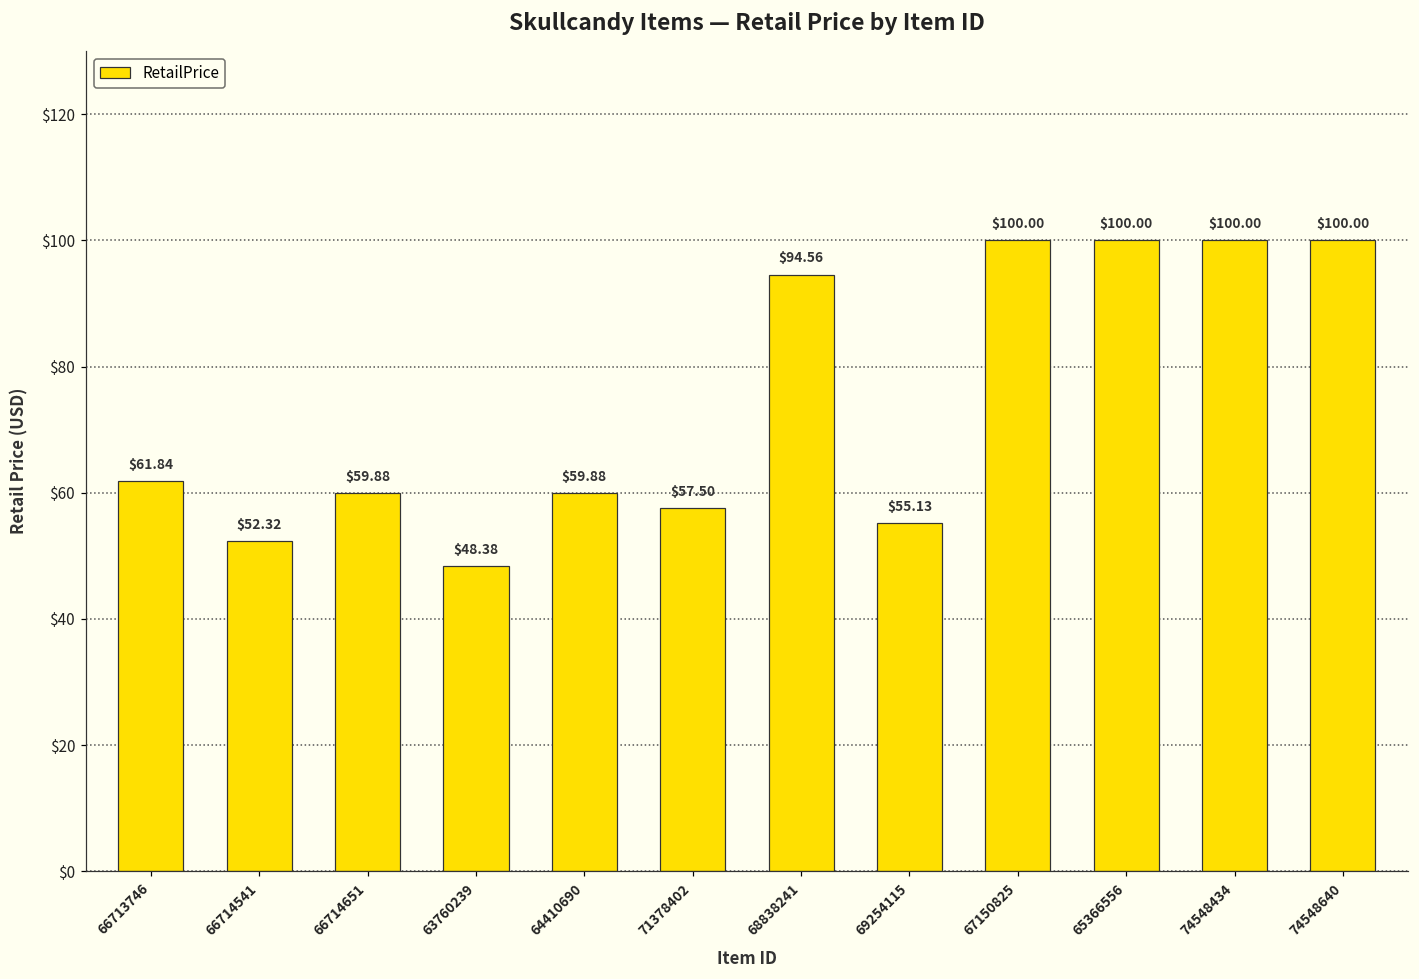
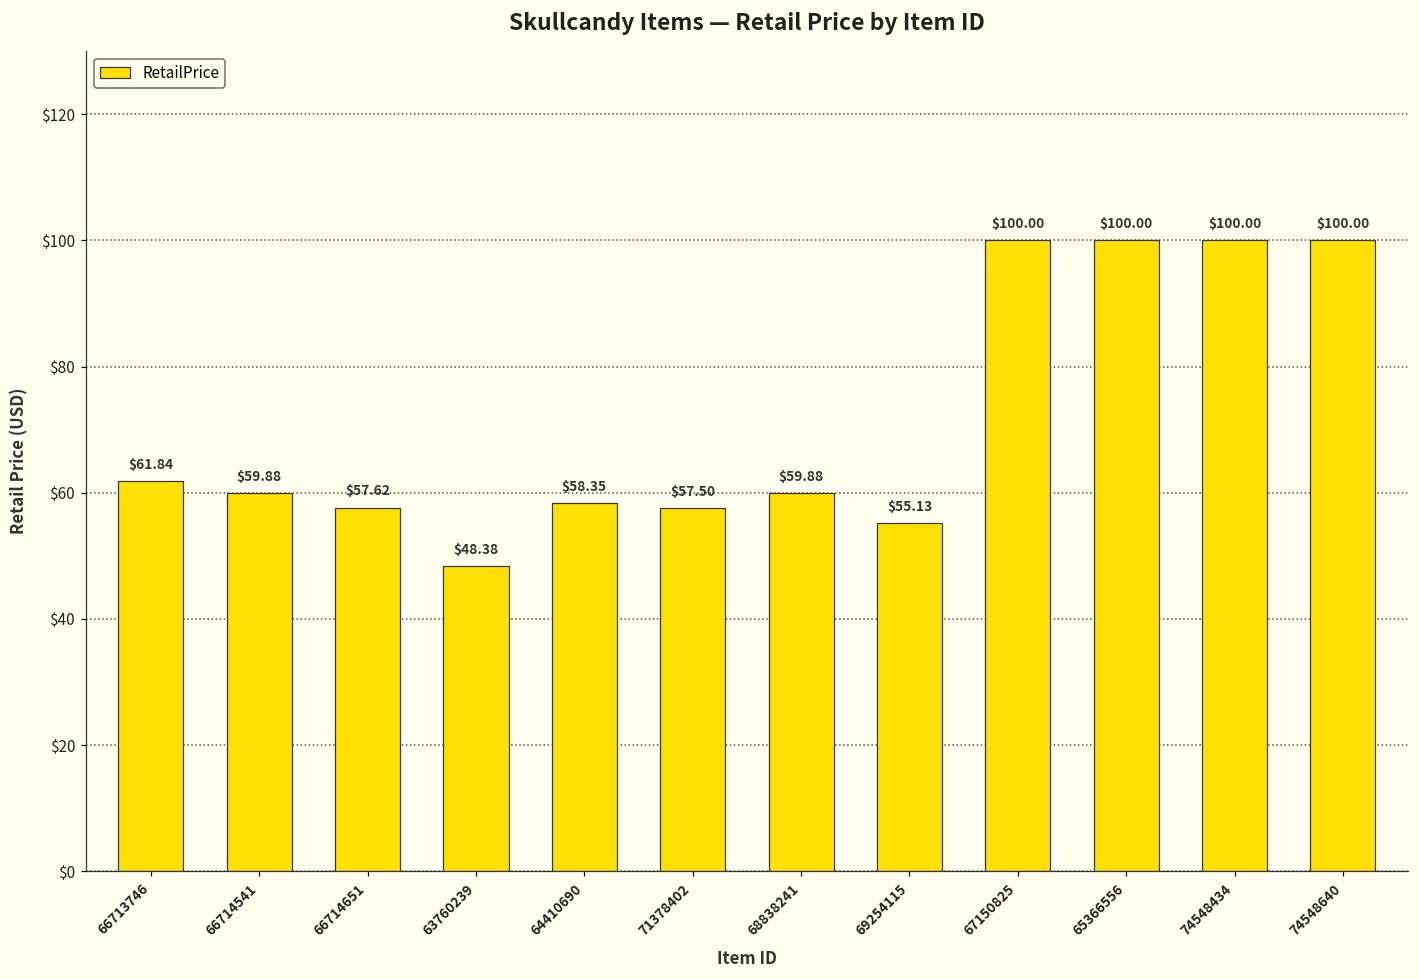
66714541: $52.32 -> $59.88
66714651: $59.88 -> $57.62
64410690: $59.88 -> $58.35
68838241: $94.56 -> $59.88
